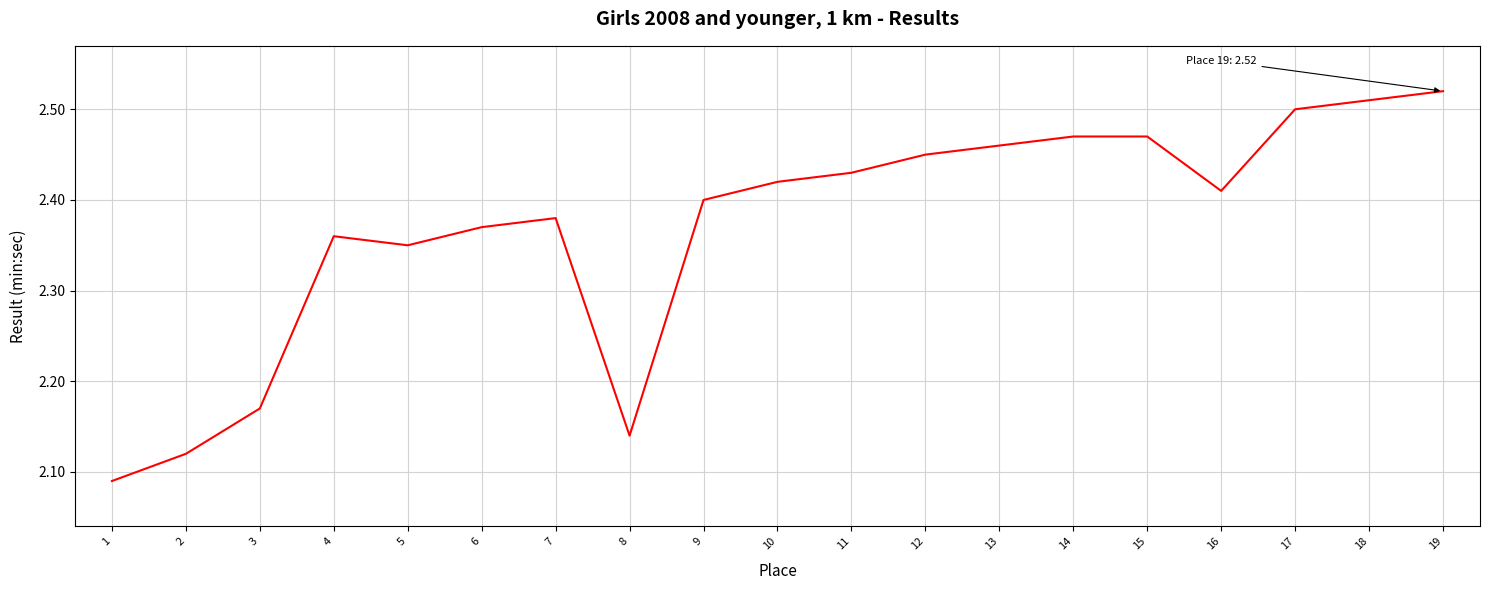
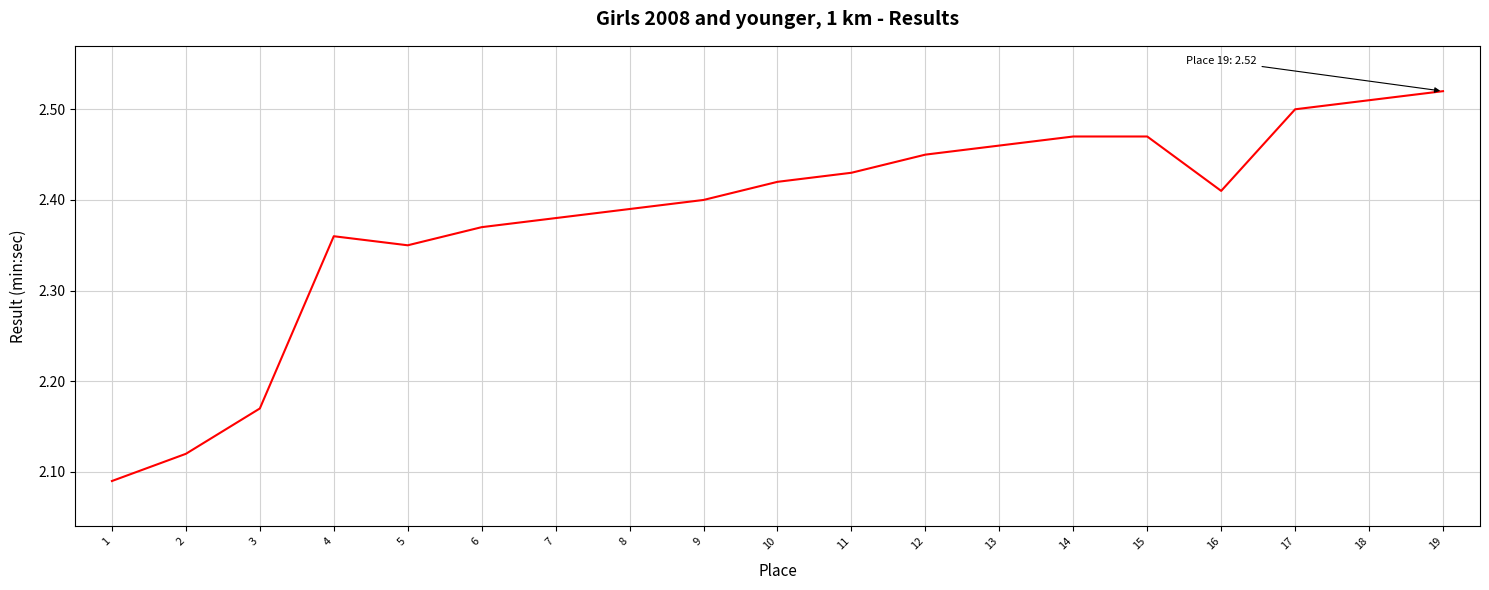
8: 2.14 -> 2.39
